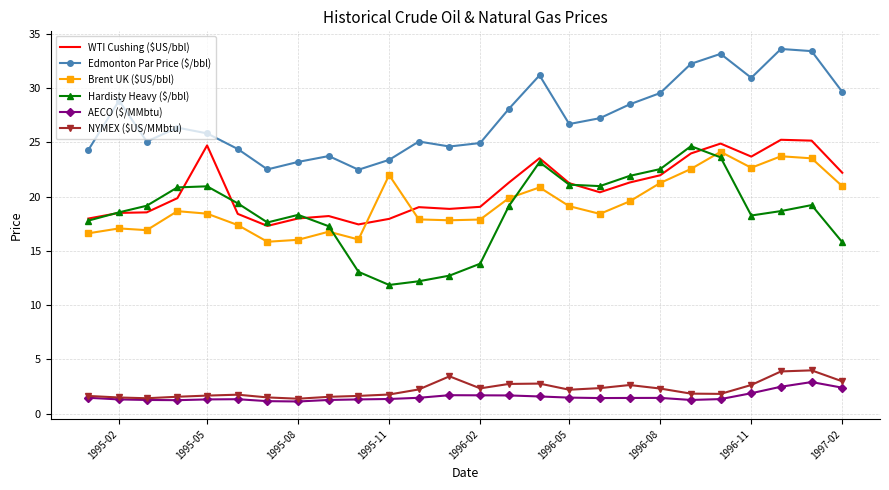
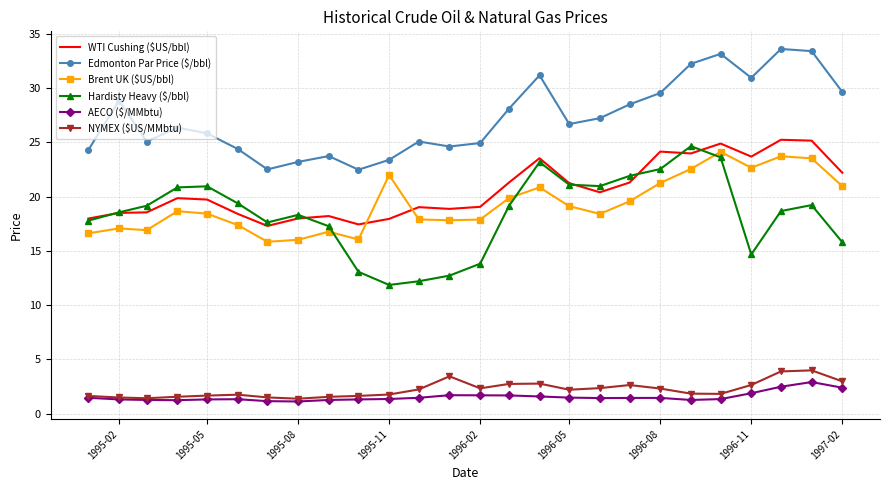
WTI Cushing ($US/bbl), 1995-05: 24.7 -> 19.7
WTI Cushing ($US/bbl), 1996-08: 22.0 -> 24.2
Hardisty Heavy ($/bbl), 1996-11: 18.3 -> 14.7
